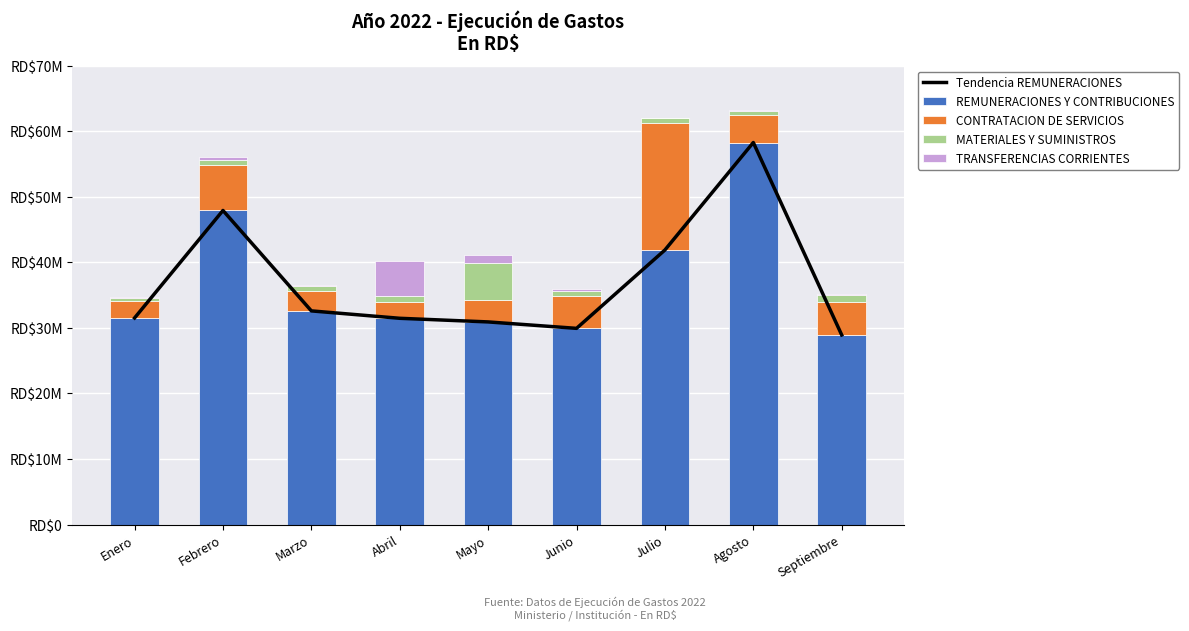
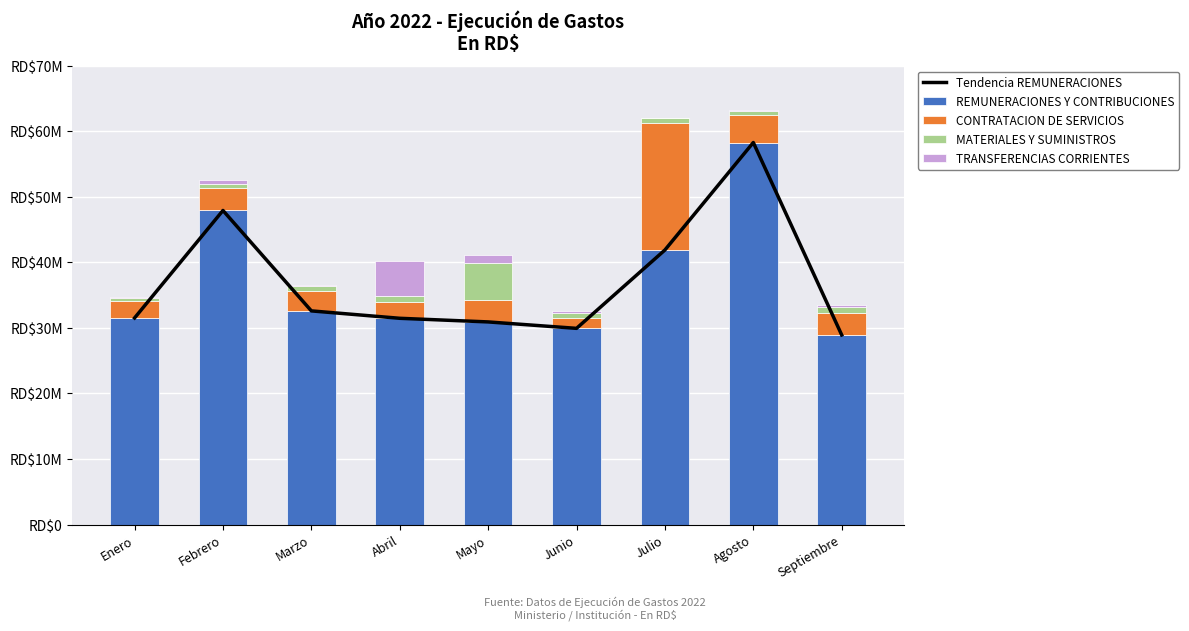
CONTRATACION DE SERVICIOS, Febrero: RD$7000000 -> RD$3000000
CONTRATACION DE SERVICIOS, Junio: RD$5000000 -> RD$2000000
CONTRATACION DE SERVICIOS, Septiembre: RD$5000000 -> RD$3000000
